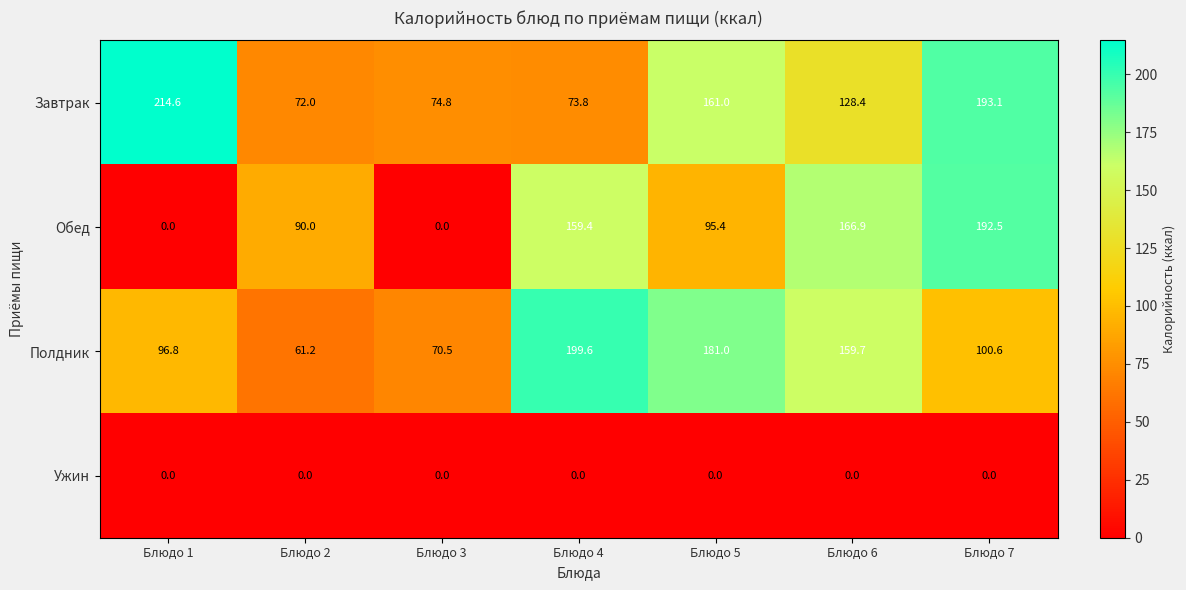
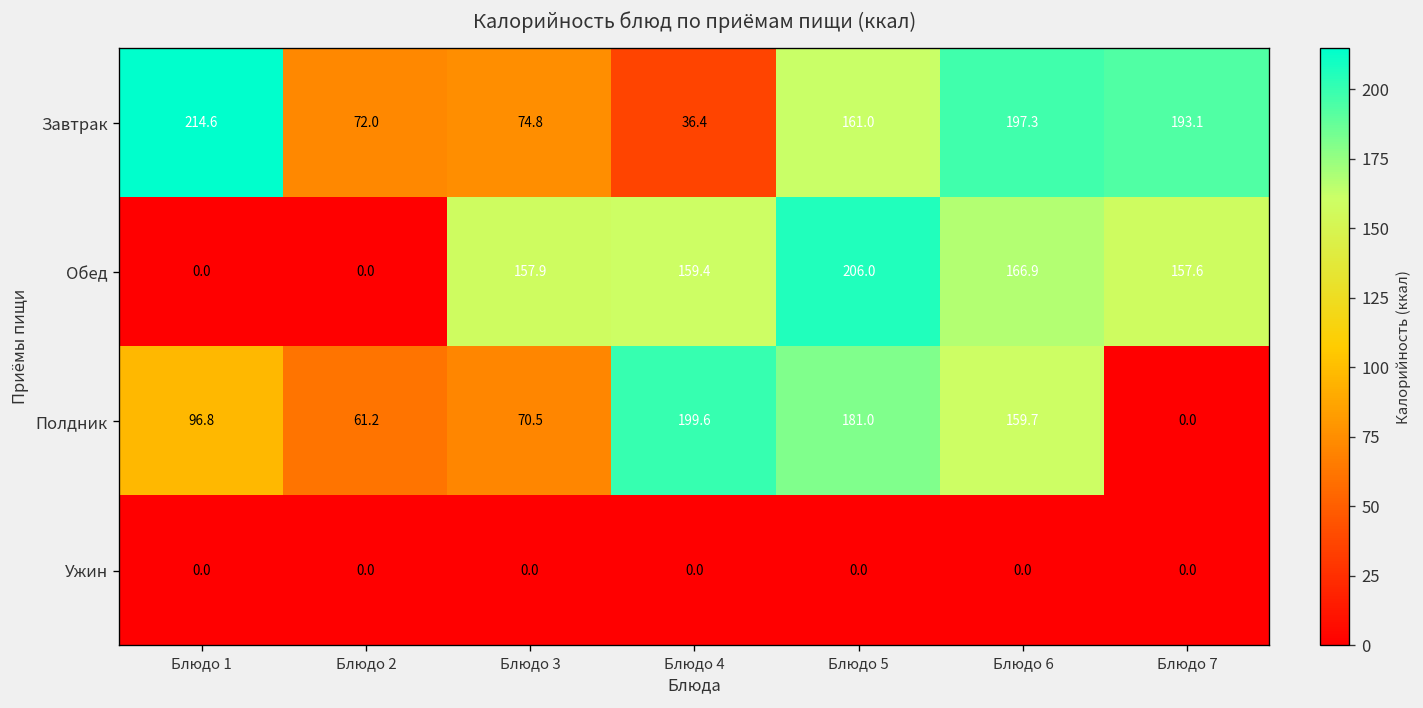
Завтрак, Блюдо 4: 73.8 -> 36.4
Завтрак, Блюдо 6: 128.4 -> 197.3
Обед, Блюдо 2: 90.0 -> 0.0
Обед, Блюдо 3: 0.0 -> 157.9
Обед, Блюдо 5: 95.4 -> 206.0
Обед, Блюдо 7: 192.5 -> 157.6
Полдник, Блюдо 7: 100.6 -> 0.0
